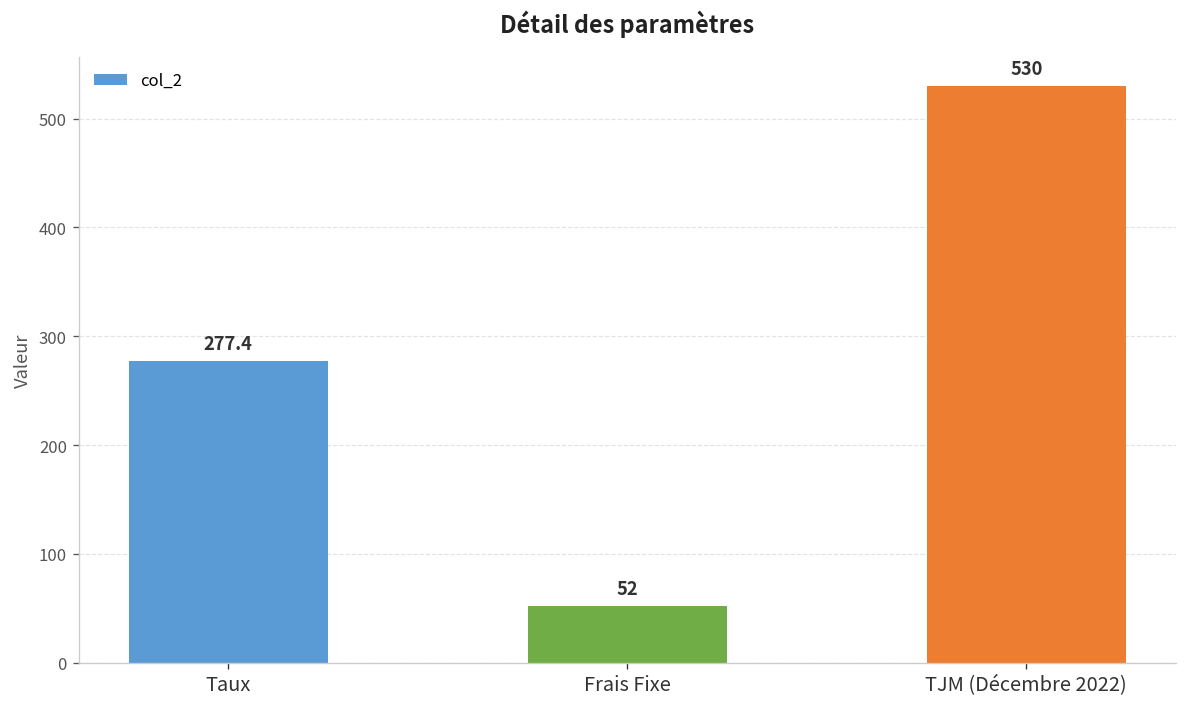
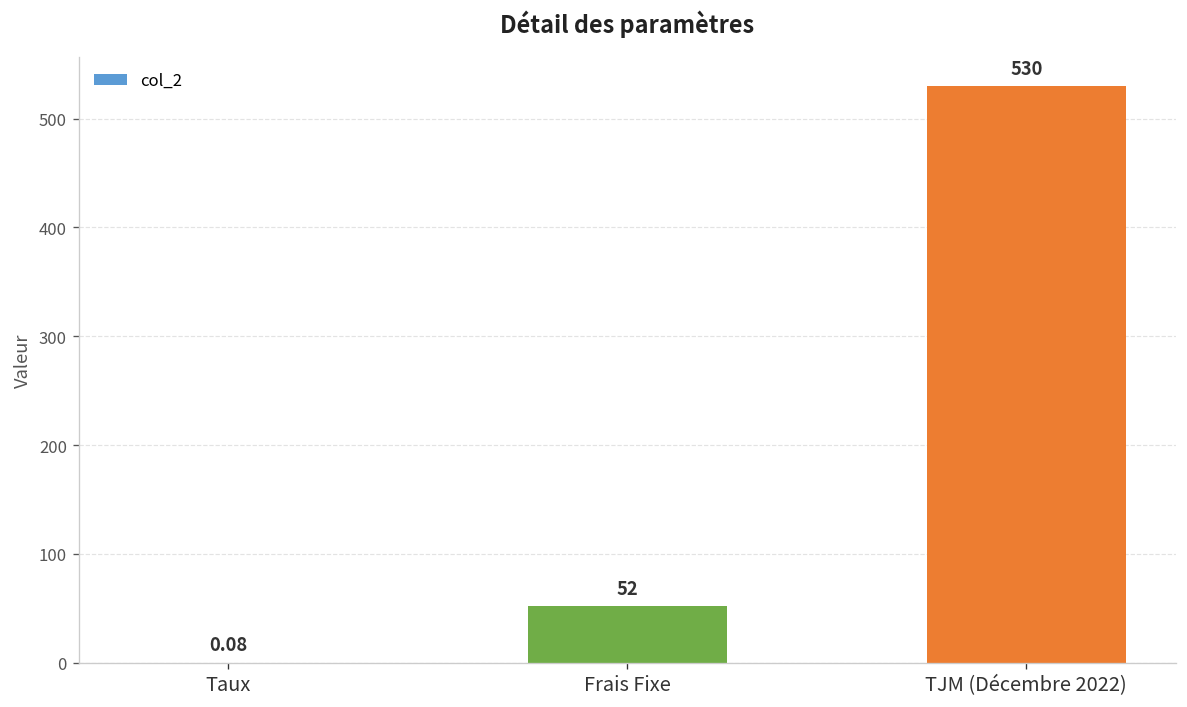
Taux: 277.4 -> 0.08
